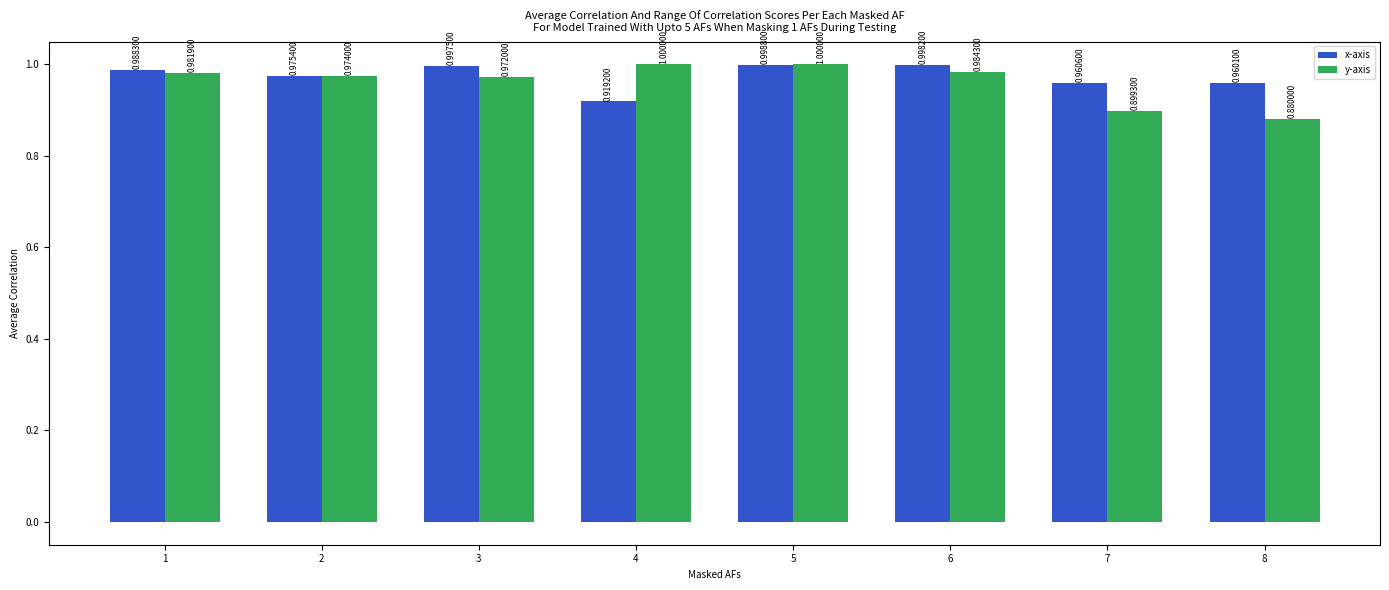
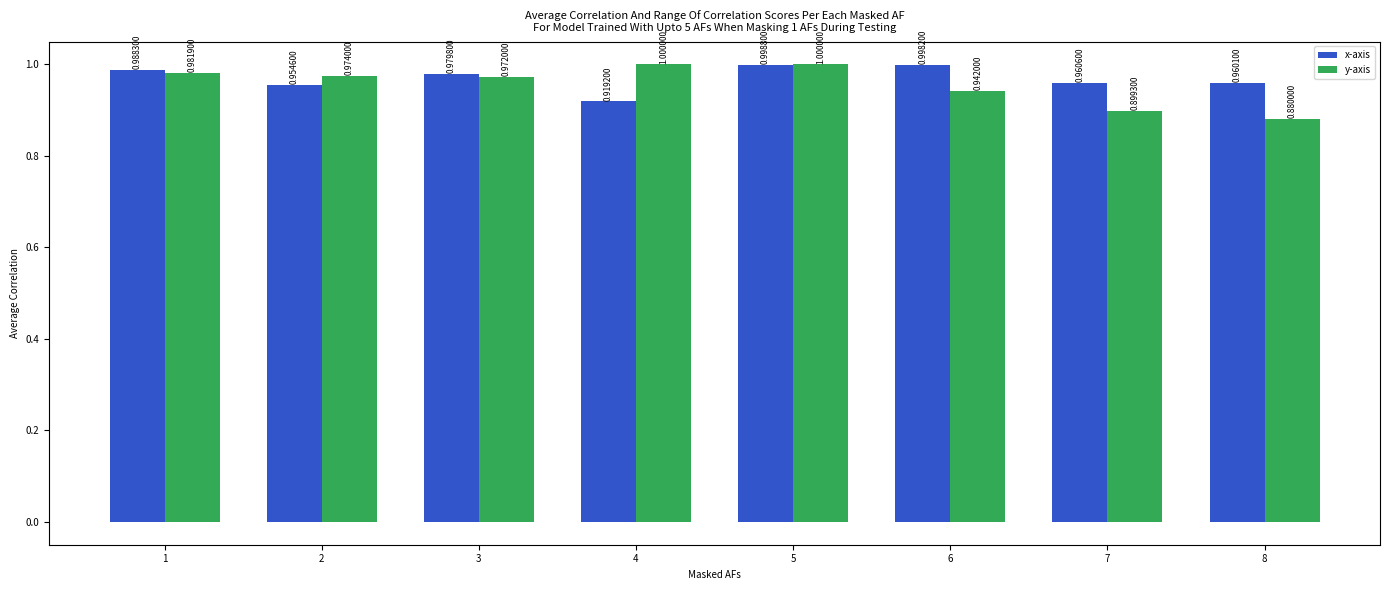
x-axis, 2: 0.975400 -> 0.954600
x-axis, 3: 0.997500 -> 0.979800
y-axis, 6: 0.984300 -> 0.942000
